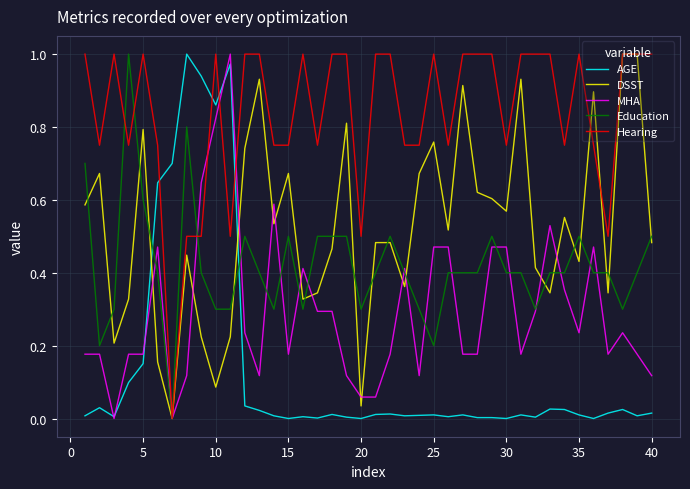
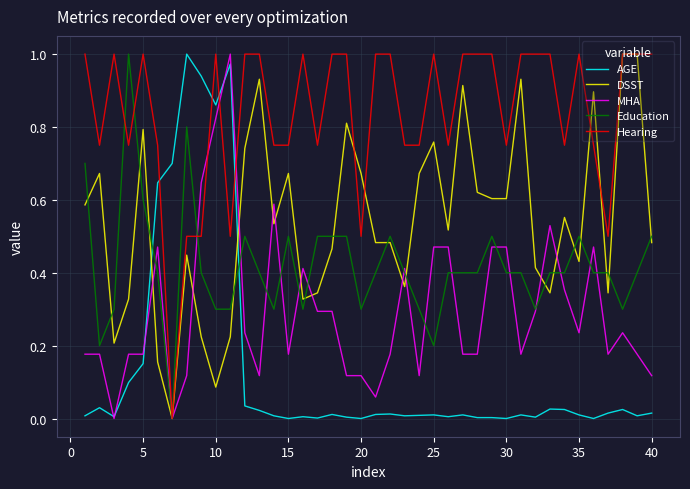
DSST, 20: 0.03 -> 0.67
MHA, 20: 0.06 -> 0.12
DSST, 30: 0.57 -> 0.60
